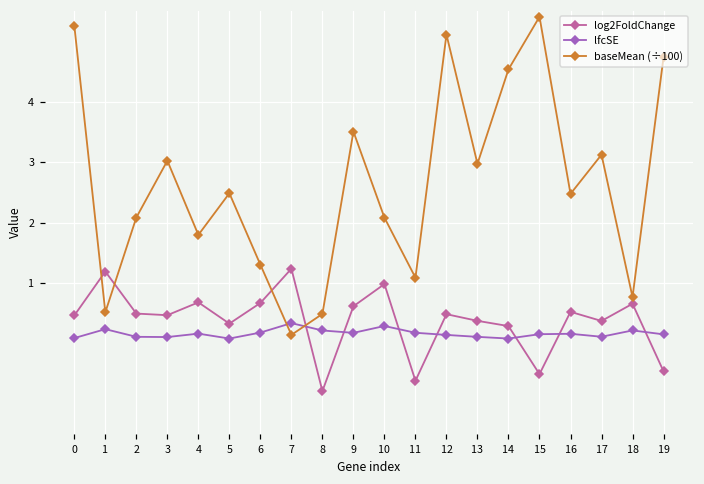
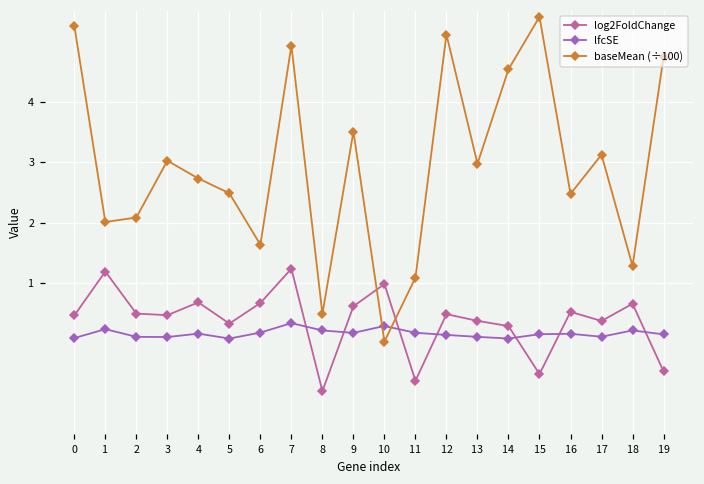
baseMean (÷100), 1: 0.5 -> 2.0
baseMean (÷100), 4: 1.8 -> 2.7
baseMean (÷100), 6: 1.3 -> 1.6
baseMean (÷100), 7: 0.1 -> 4.9
baseMean (÷100), 10: 2.1 -> 0.0
baseMean (÷100), 18: 0.8 -> 1.3
